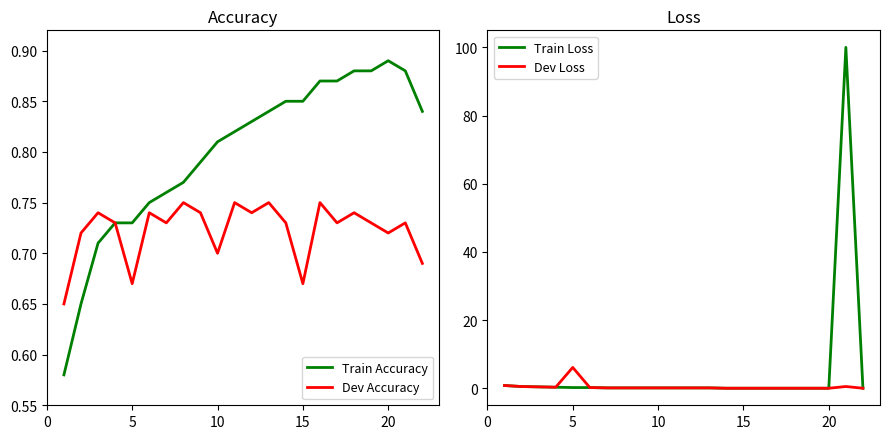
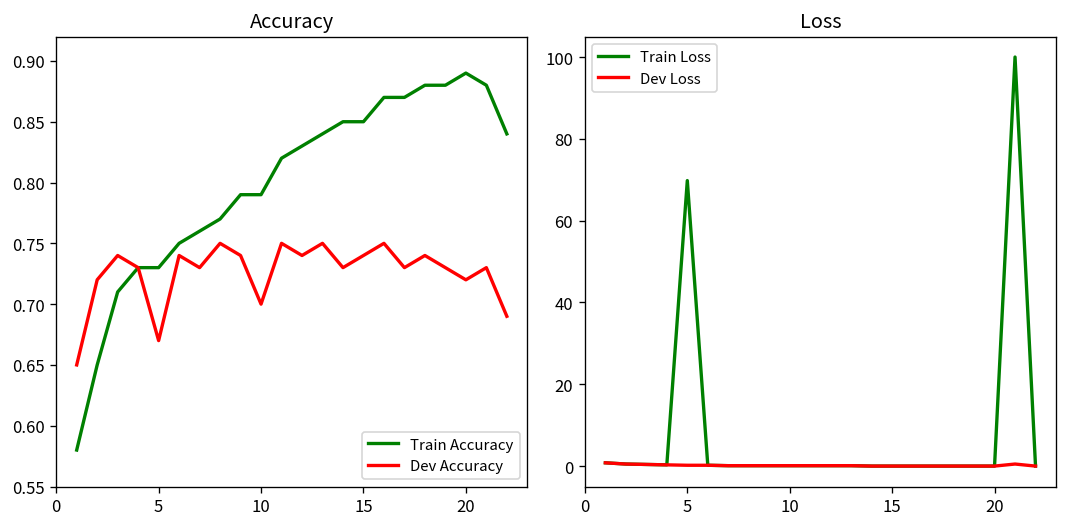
Accuracy, Train Accuracy, 10: 0.81 -> 0.79
Accuracy, Dev Accuracy, 15: 0.67 -> 0.74
Loss, Train Loss, 5: 0 -> 70
Loss, Dev Loss, 5: 6 -> 0
